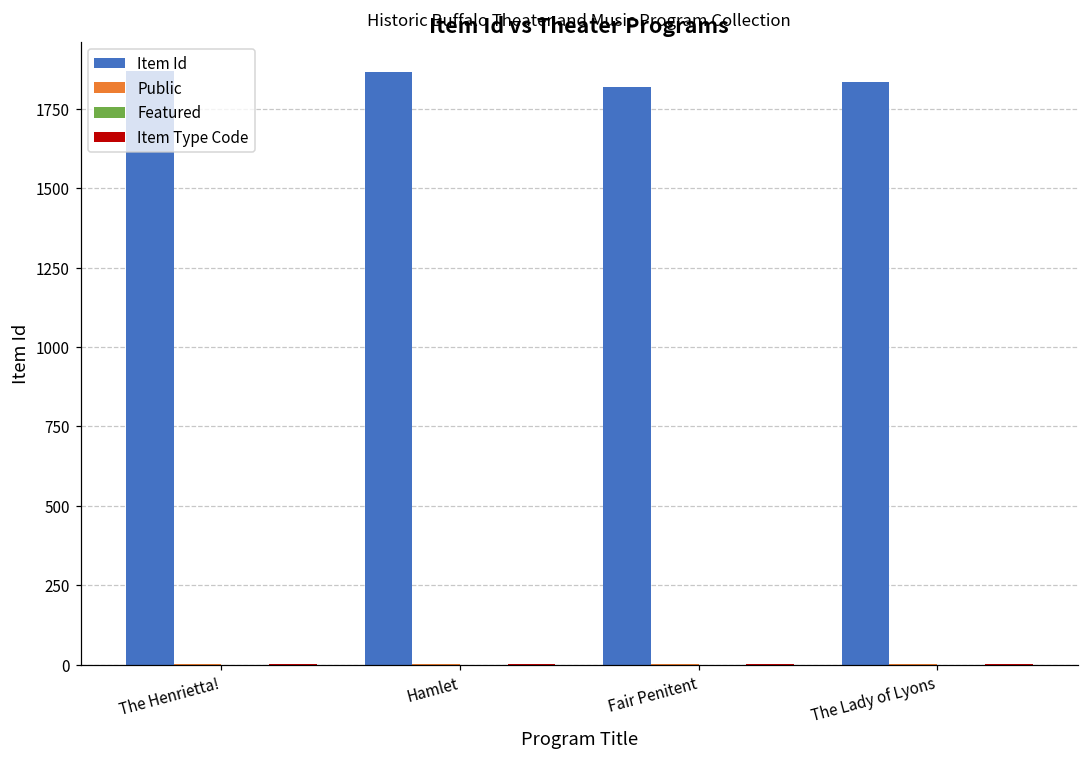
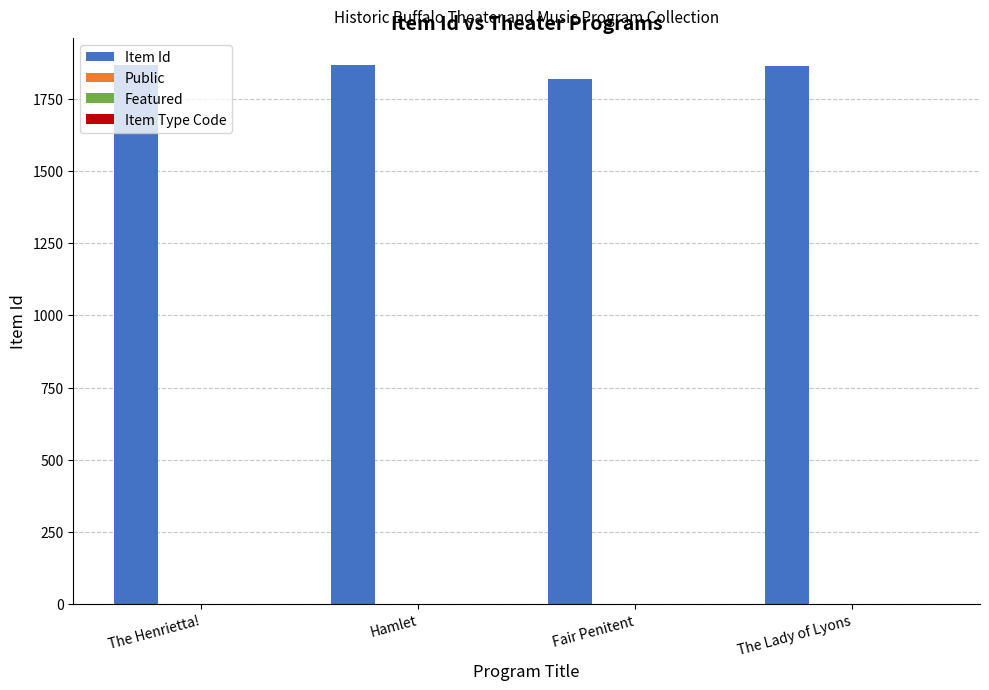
Item Id, The Lady of Lyons: 1830 -> 1860
